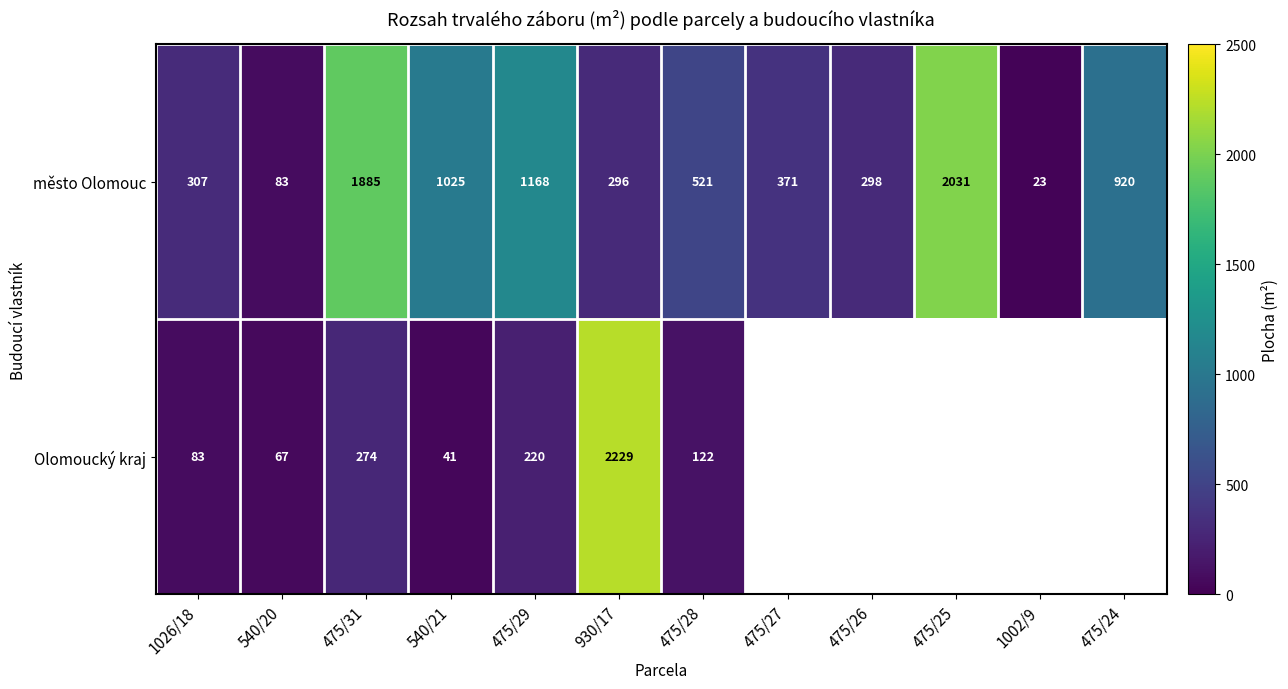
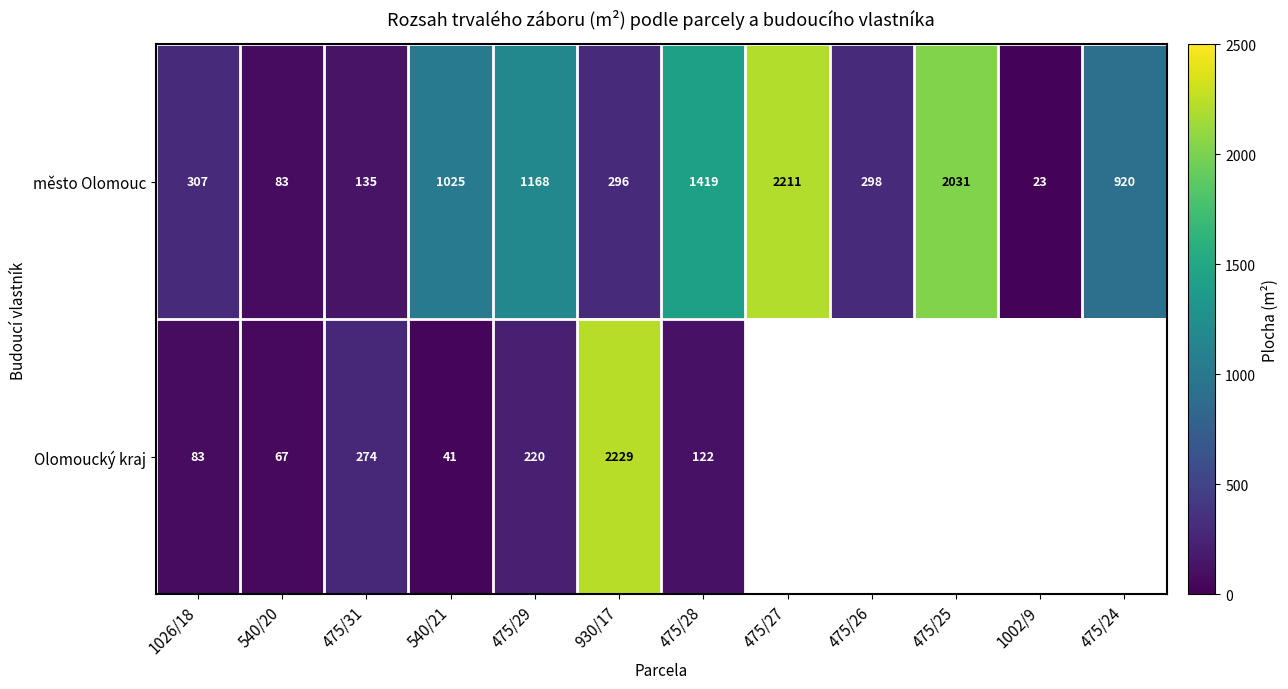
město Olomouc, 475/31: 1885 -> 135
město Olomouc, 475/28: 521 -> 1419
město Olomouc, 475/27: 371 -> 2211
